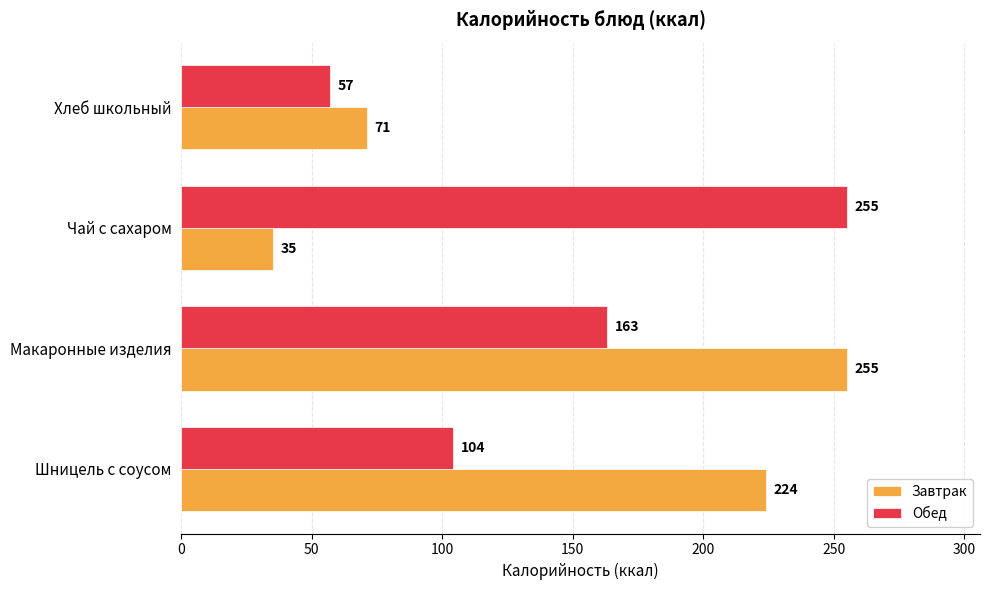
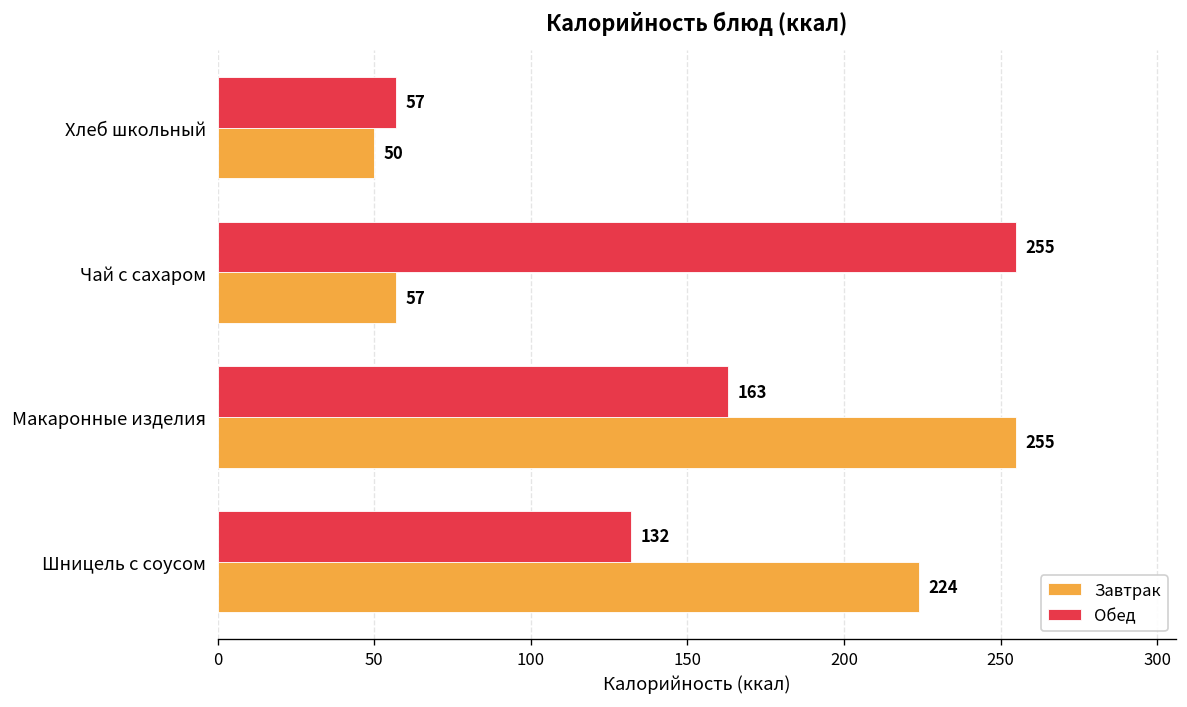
Завтрак, Хлеб школьный: 71 -> 50
Завтрак, Чай с сахаром: 35 -> 57
Обед, Шницель с соусом: 104 -> 132
